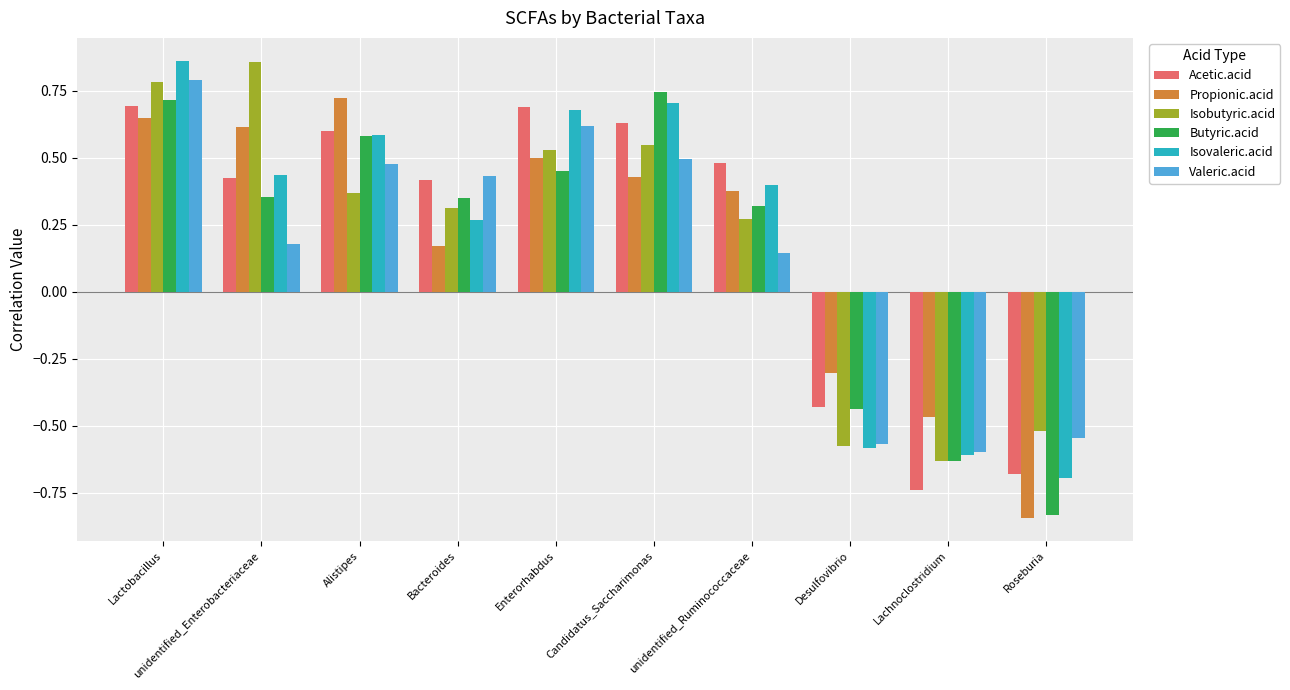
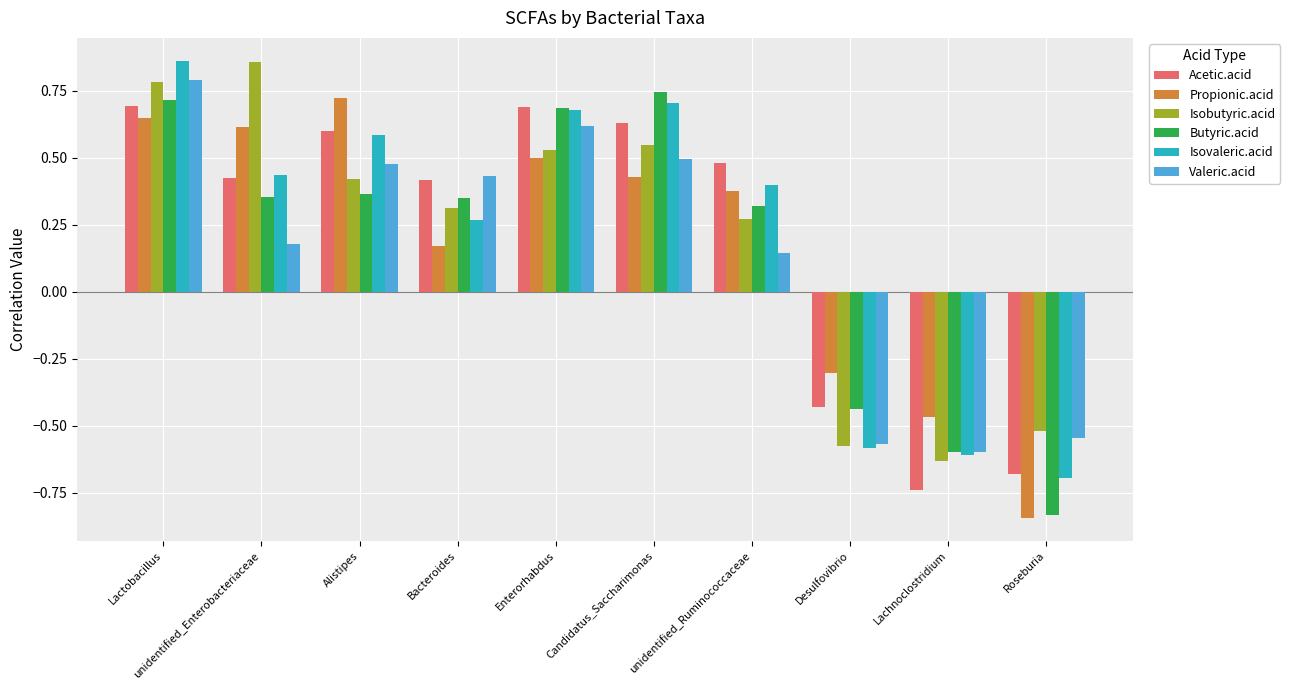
Isobutyric.acid, Alistipes: 0.37 -> 0.42
Butyric.acid, Alistipes: 0.58 -> 0.36
Butyric.acid, Enterorhabdus: 0.45 -> 0.69
Butyric.acid, Lachnoclostridium: -0.63 -> -0.60
